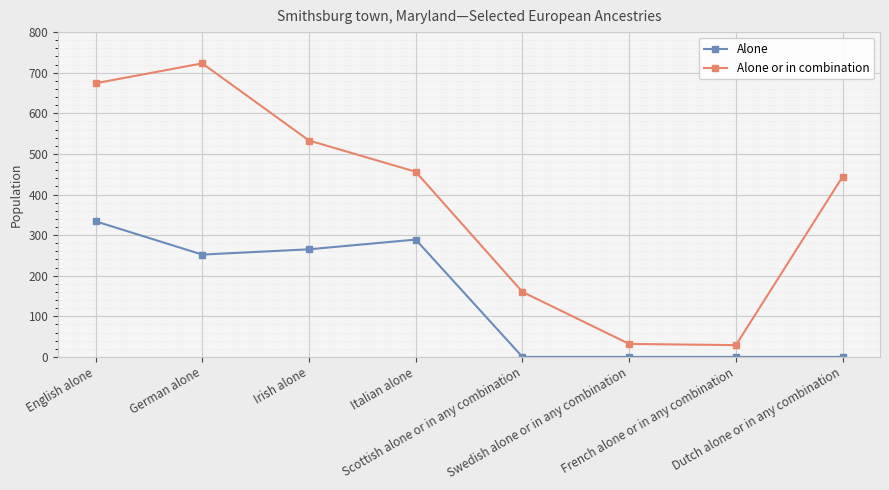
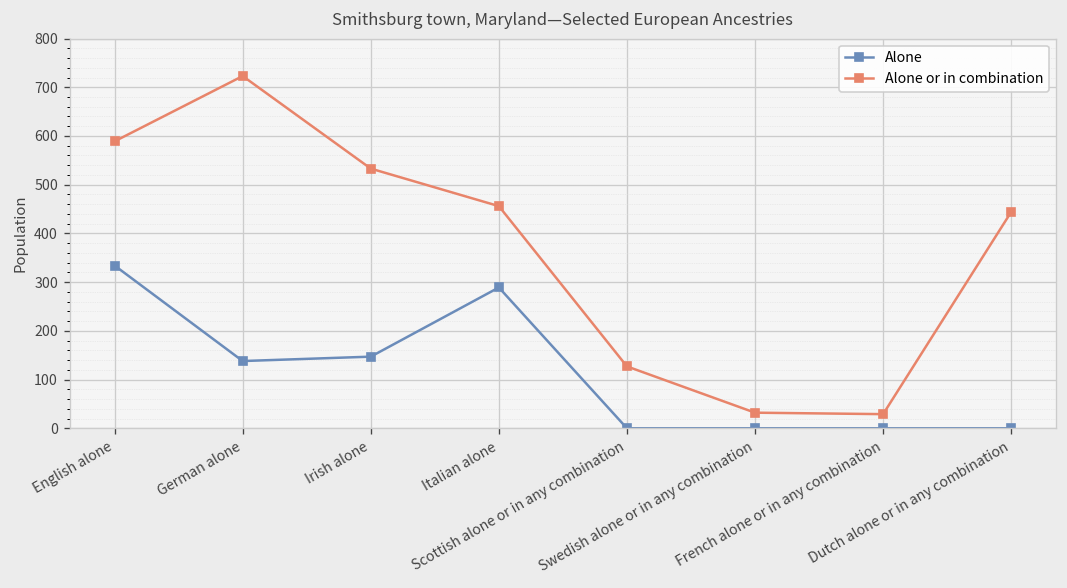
Alone or in combination, English alone: 670 -> 590
Alone, German alone: 250 -> 140
Alone, Irish alone: 270 -> 150
Alone or in combination, Scottish alone or in any combination: 160 -> 130
